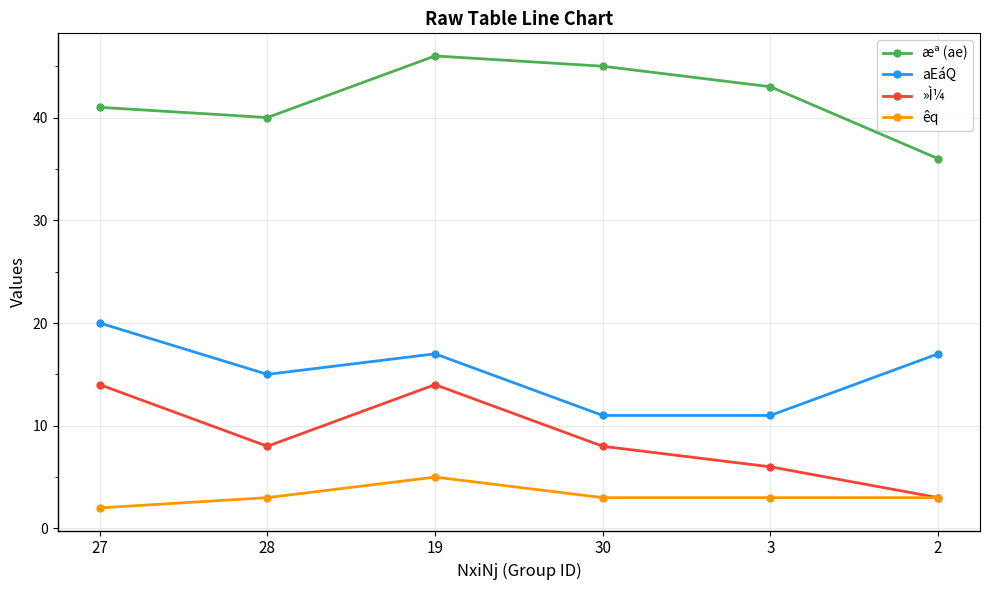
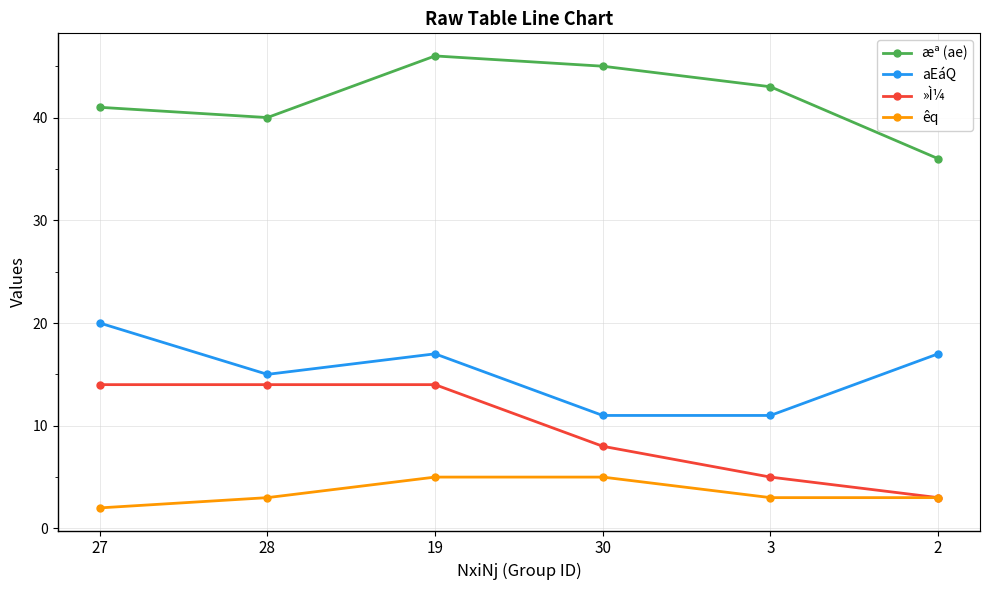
»Ì¼, 28: 8 -> 14
êq, 30: 3 -> 5
»Ì¼, 3: 6 -> 5
